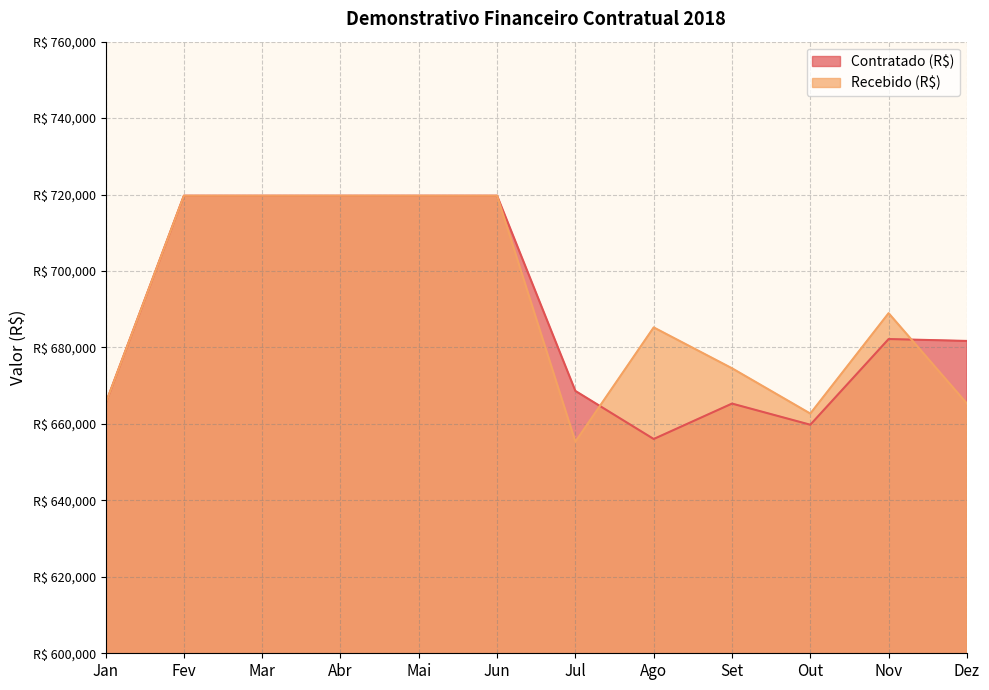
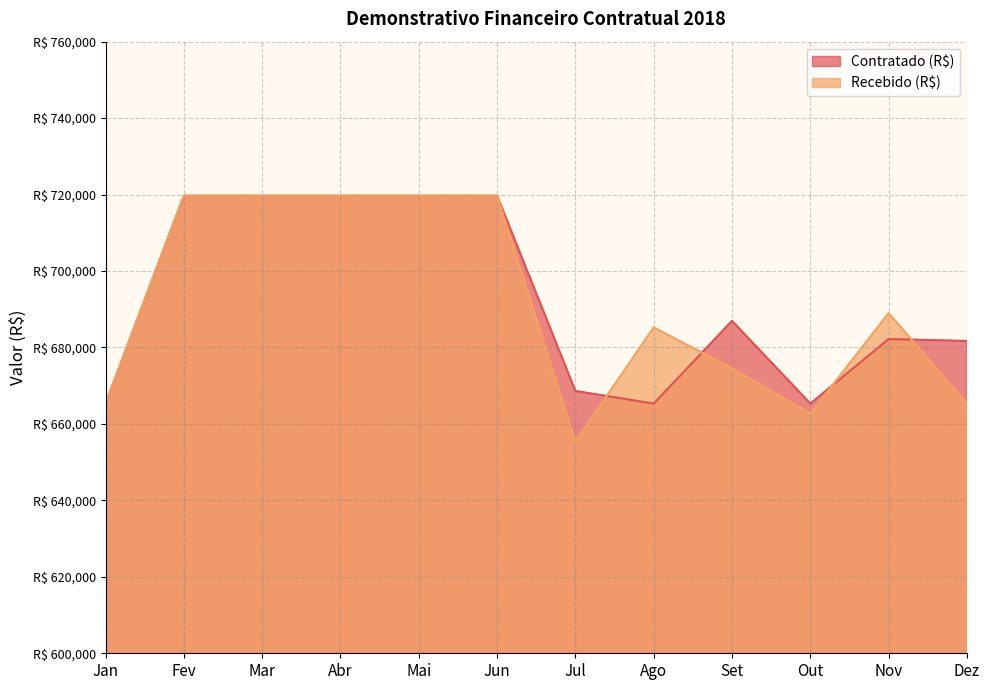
Contratado (R$), Ago: R$ 656,000 -> R$ 665,000
Contratado (R$), Set: R$ 665,000 -> R$ 687,000
Contratado (R$), Out: R$ 660,000 -> R$ 665,000
